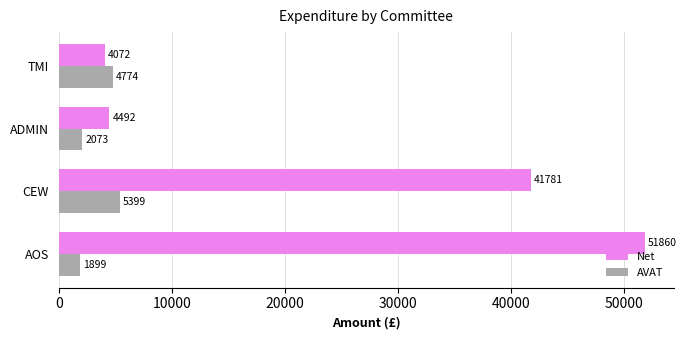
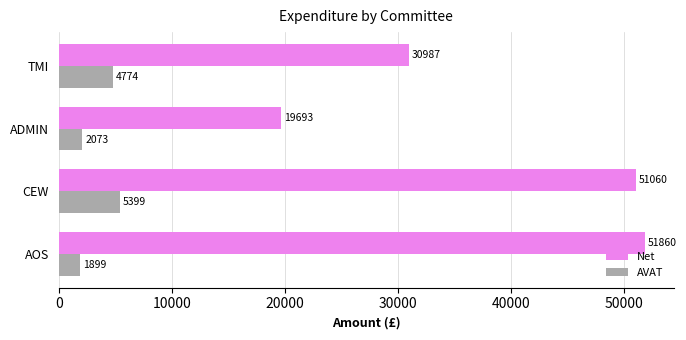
Net, TMI: 4072 -> 30987
Net, ADMIN: 4492 -> 19693
Net, CEW: 41781 -> 51060
